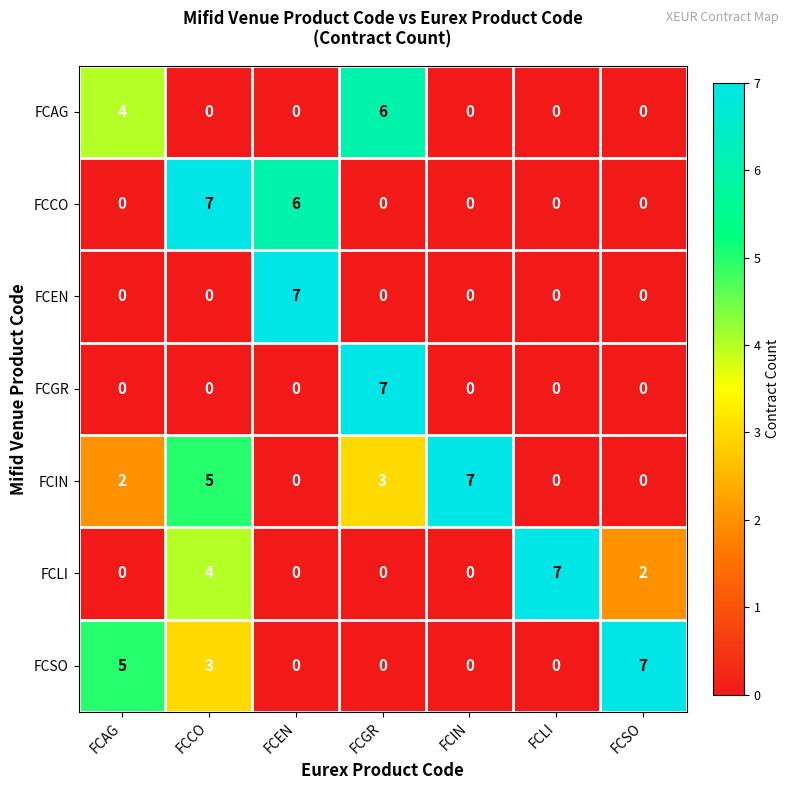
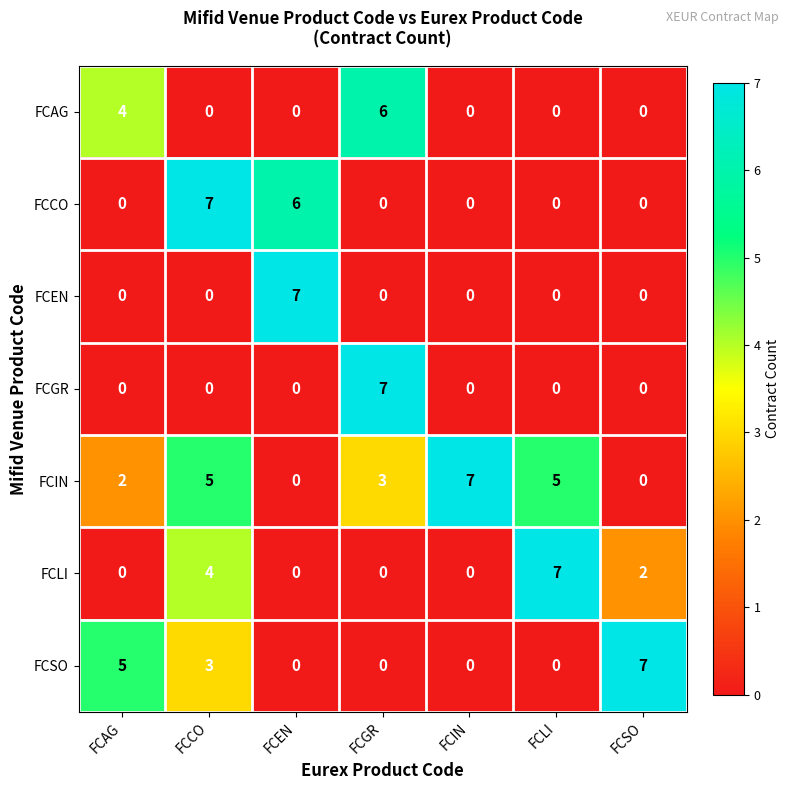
FCIN, FCLI: 0 -> 5
